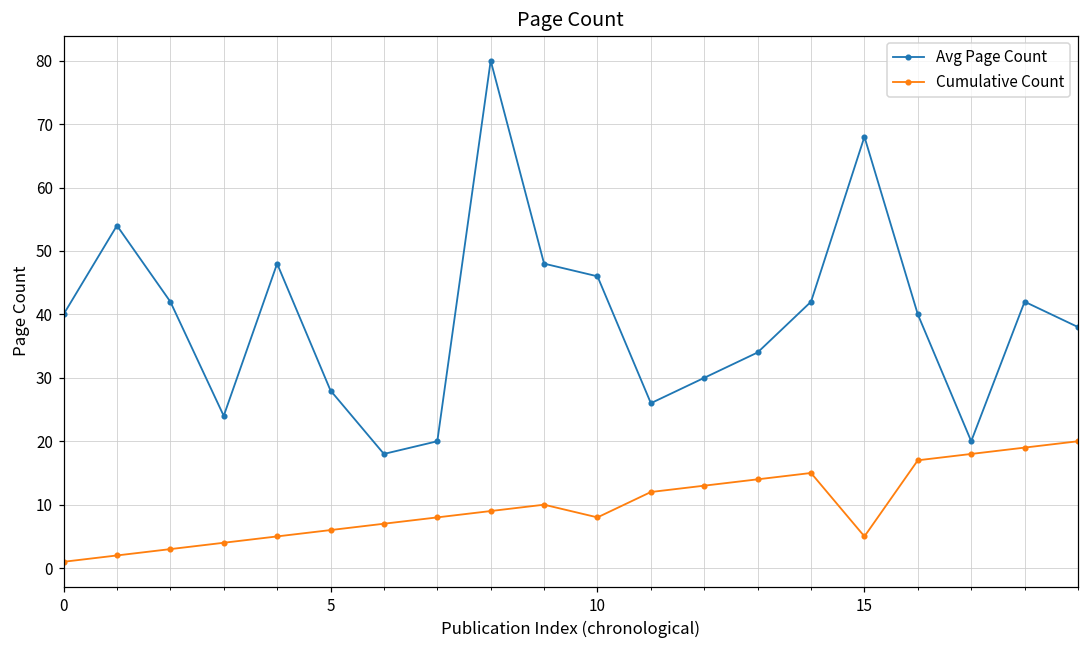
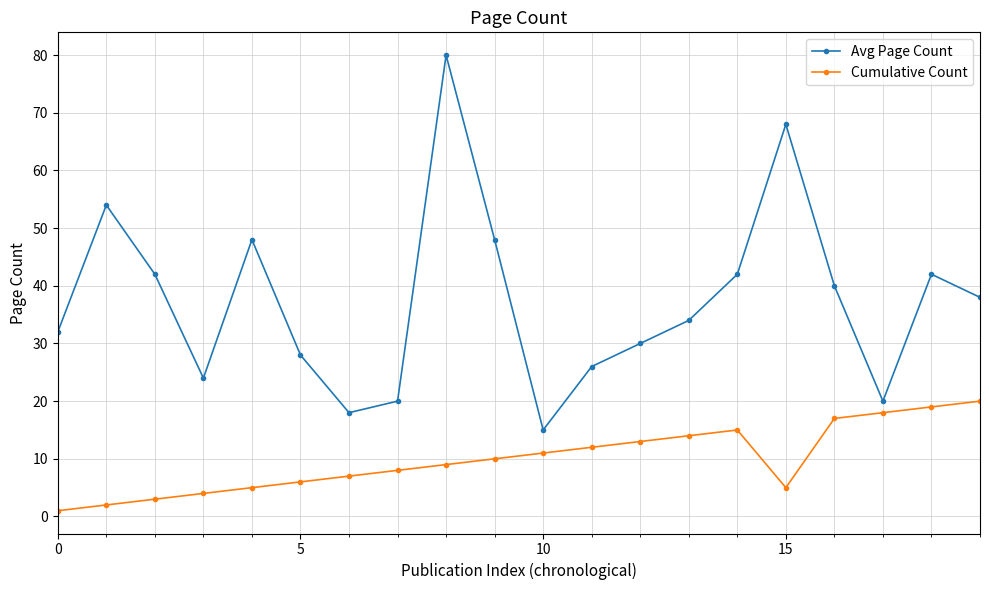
Avg Page Count, 0: 40 -> 32
Avg Page Count, 10: 46 -> 15
Cumulative Count, 10: 8 -> 11
